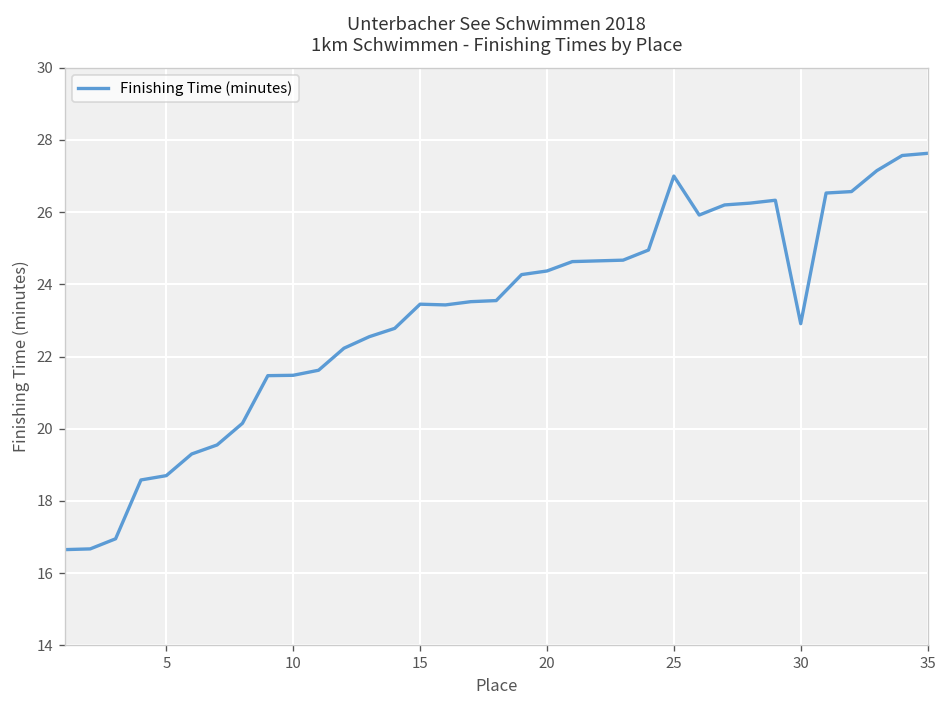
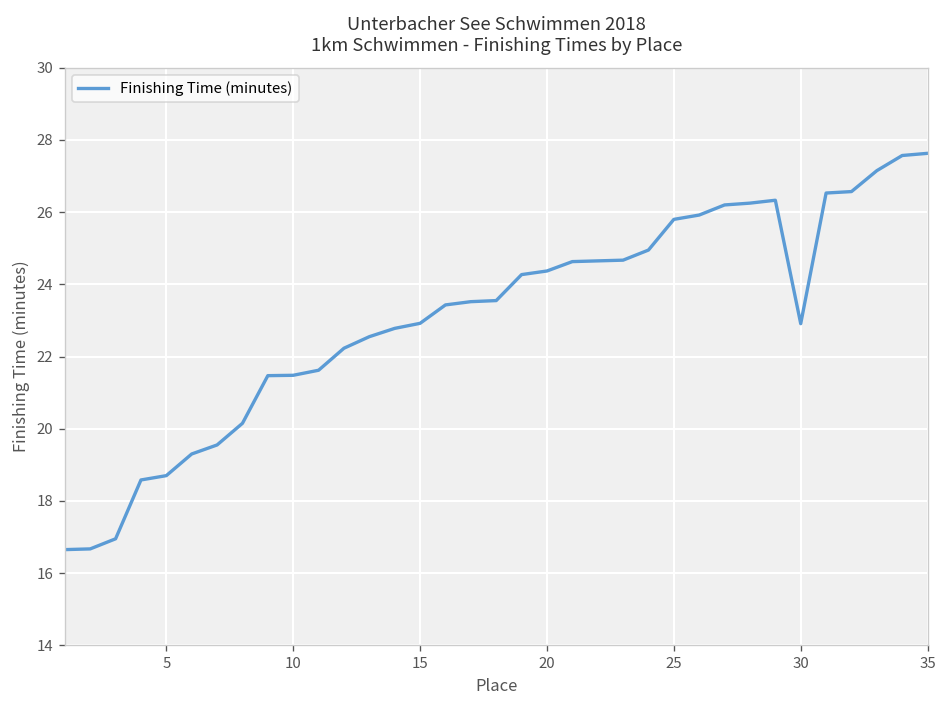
15: 23.5 -> 22.9
25: 27.0 -> 25.8
